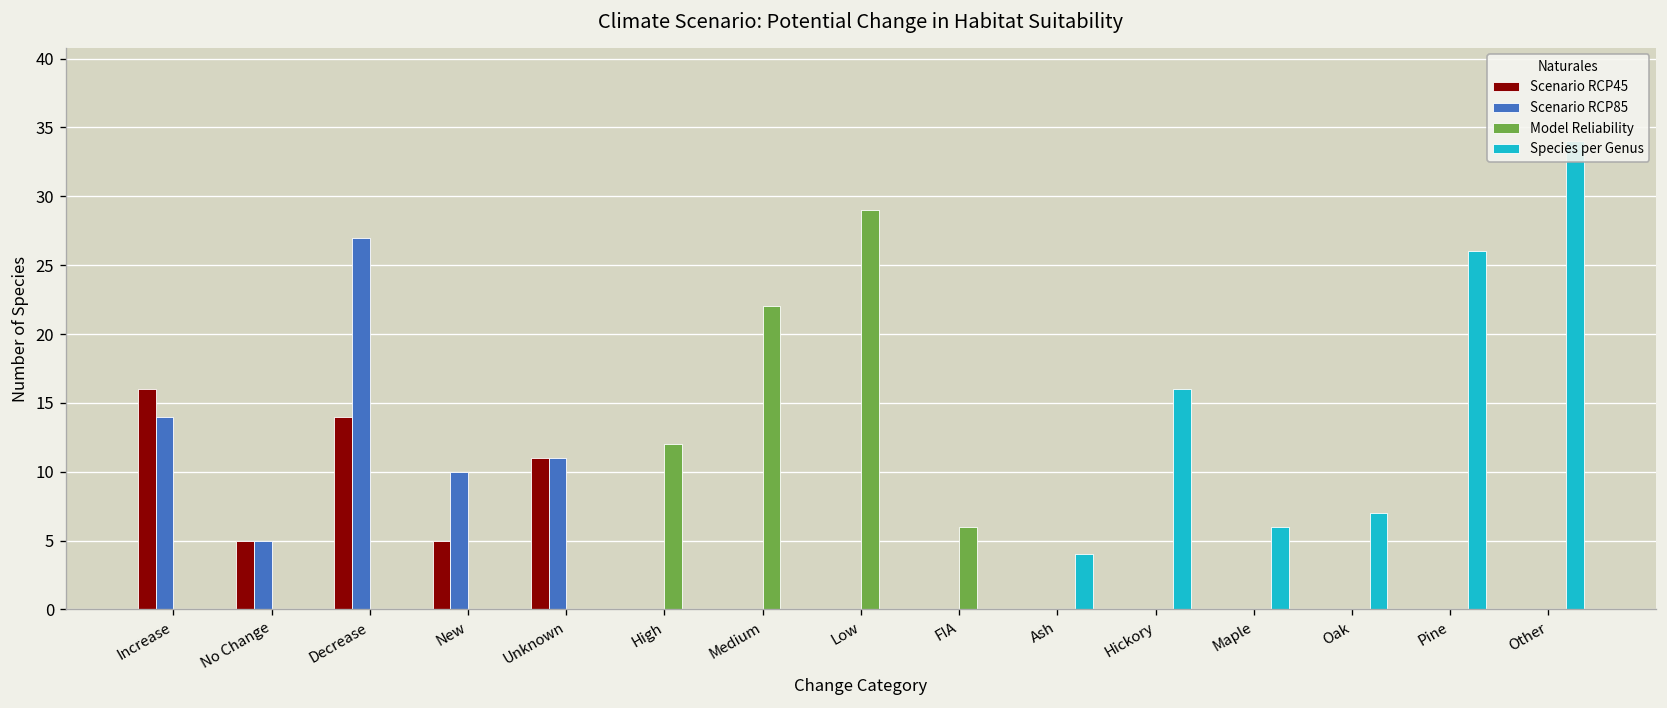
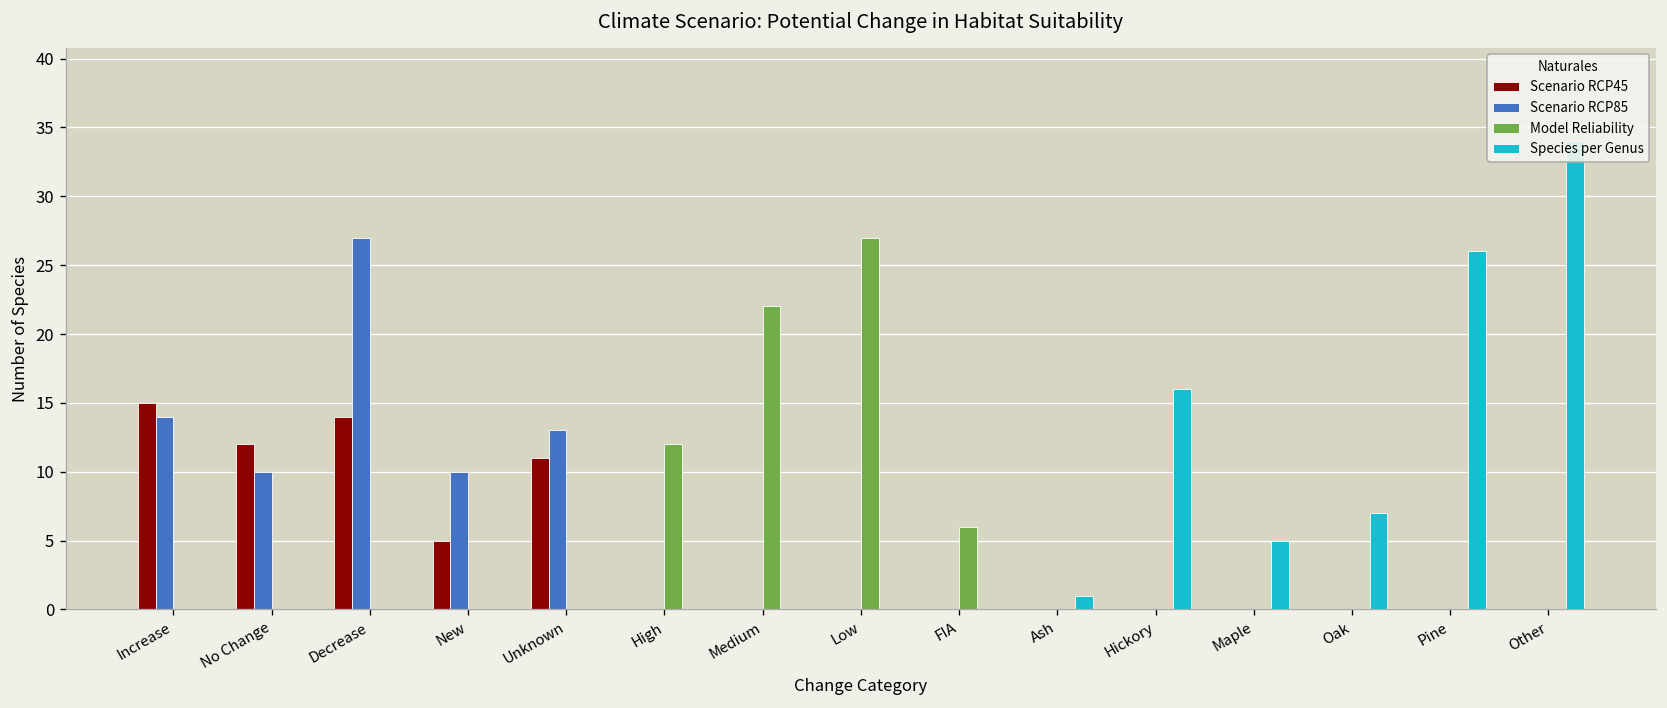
Scenario RCP45, Increase: 16 -> 15
Scenario RCP45, No Change: 5 -> 12
Scenario RCP85, No Change: 5 -> 10
Scenario RCP85, Unknown: 11 -> 13
Model Reliability, Low: 29 -> 27
Species per Genus, Ash: 4 -> 1
Species per Genus, Maple: 6 -> 5
